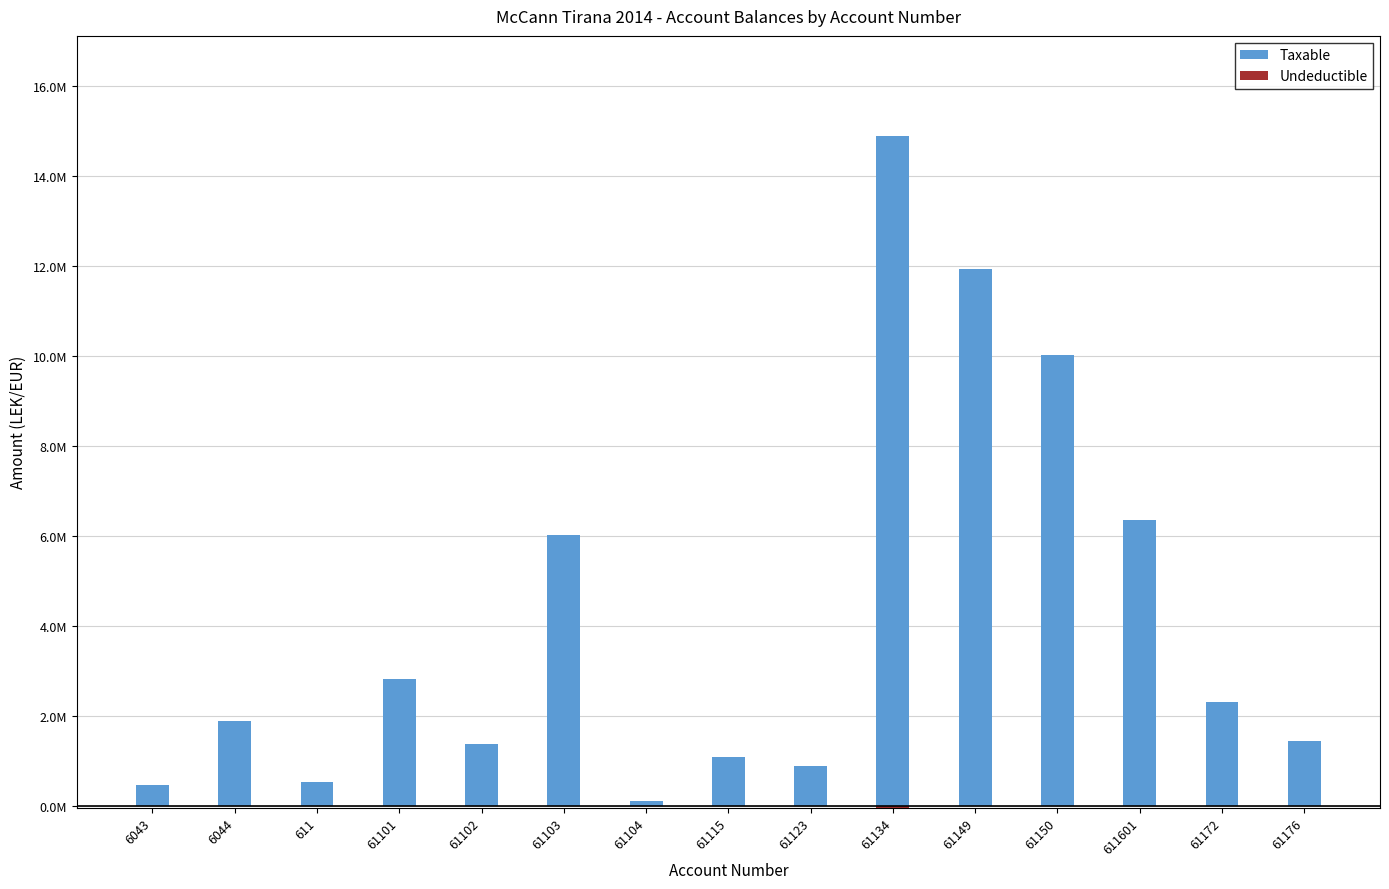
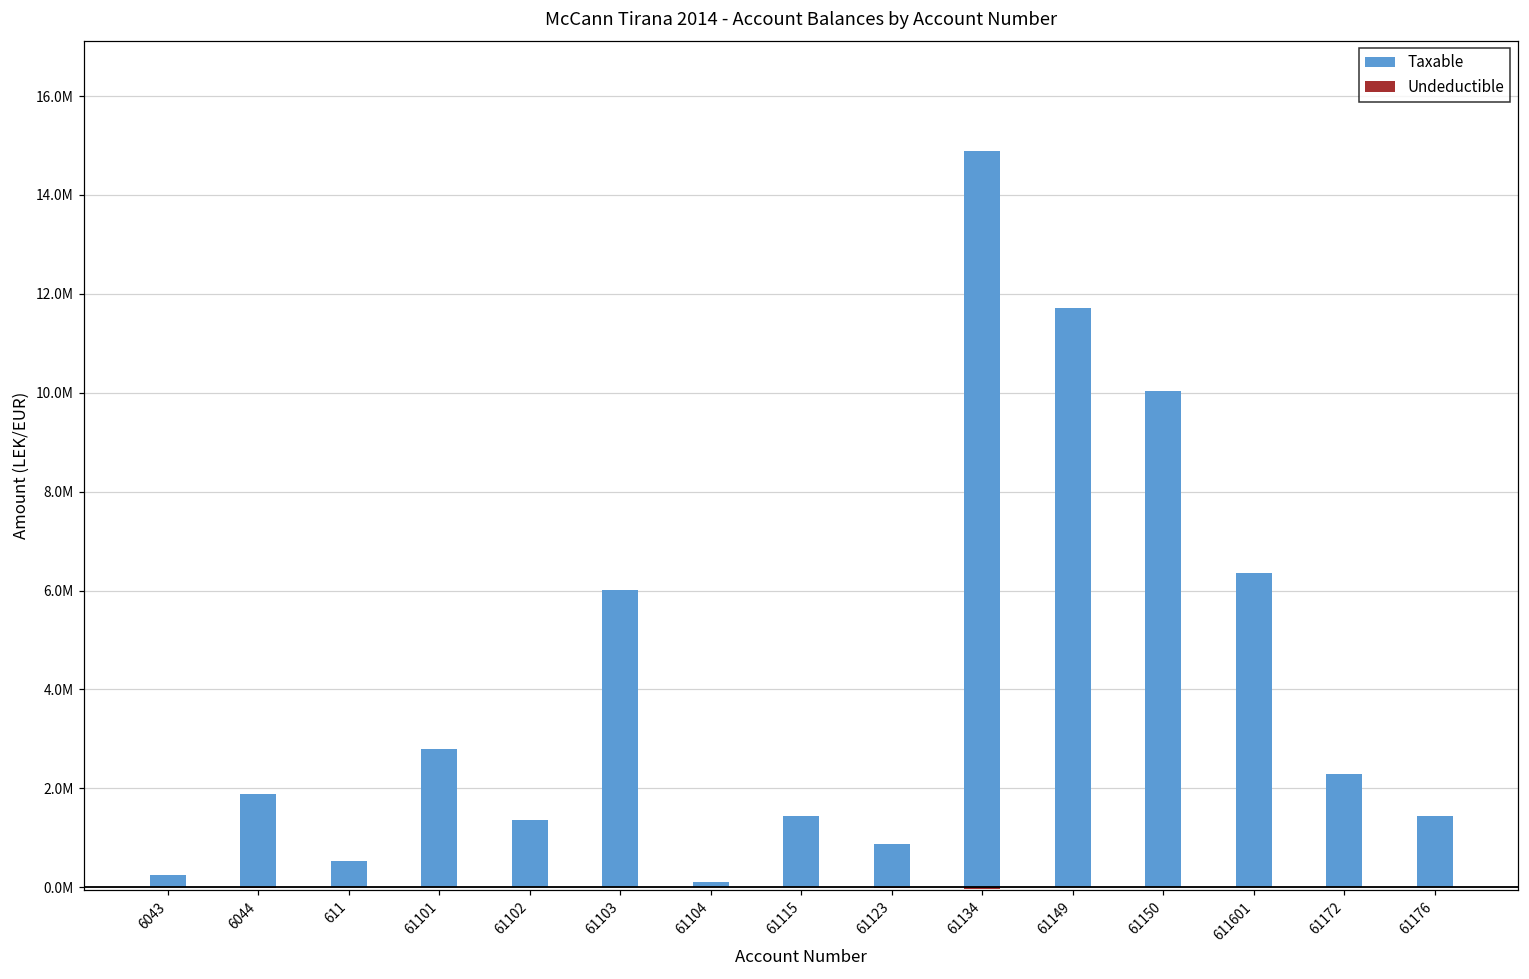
Taxable, 6043: 500000 -> 300000
Taxable, 61115: 1100000 -> 1400000
Taxable, 61149: 11900000 -> 11700000
